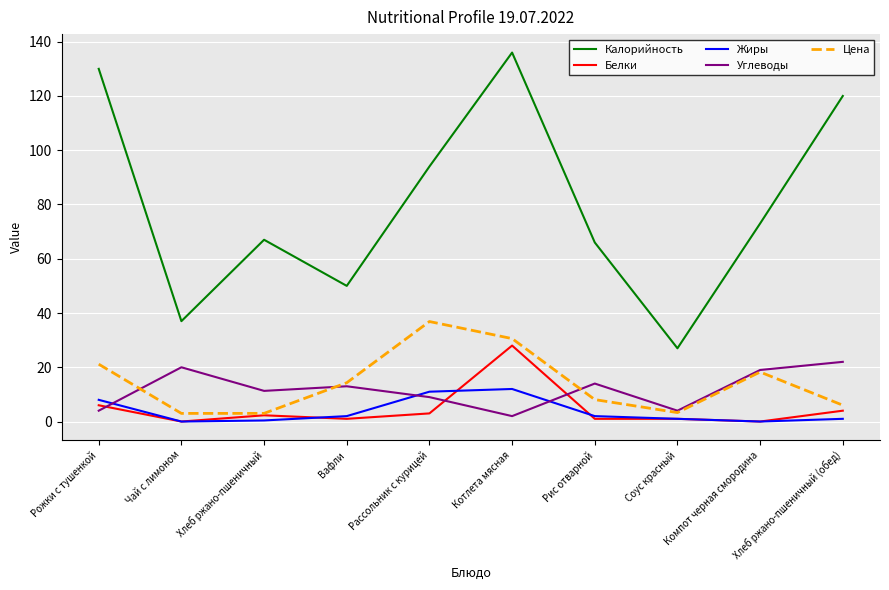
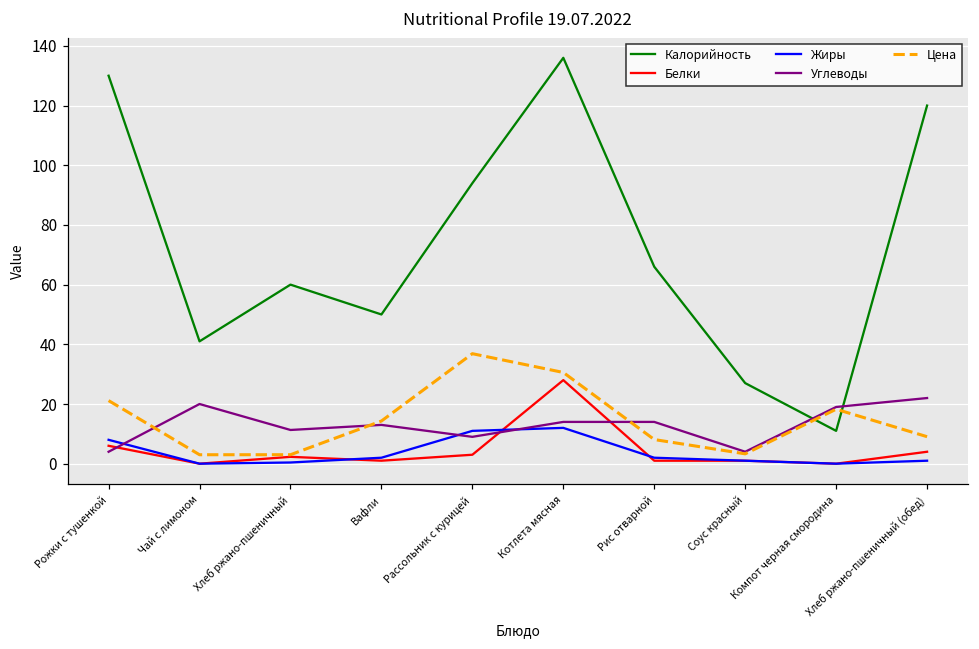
Калорийность, Чай с лимоном: 37 -> 41
Калорийность, Хлеб ржано-пшеничный: 67 -> 60
Углеводы, Котлета мясная: 2 -> 14
Калорийность, Компот черная смородина: 73 -> 11
Цена, Хлеб ржано-пшеничный (обед): 6 -> 9
